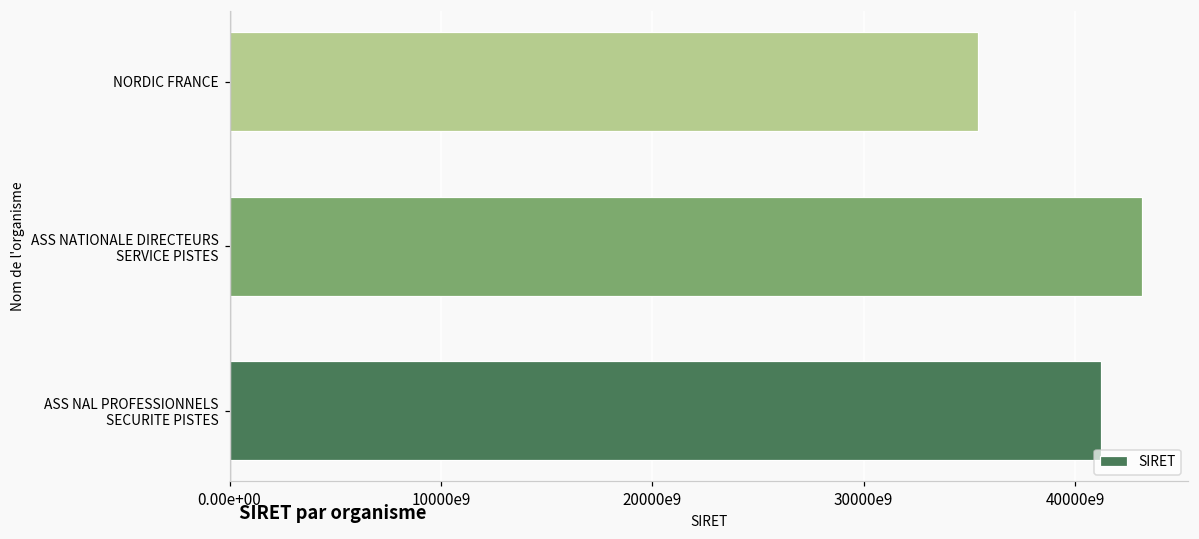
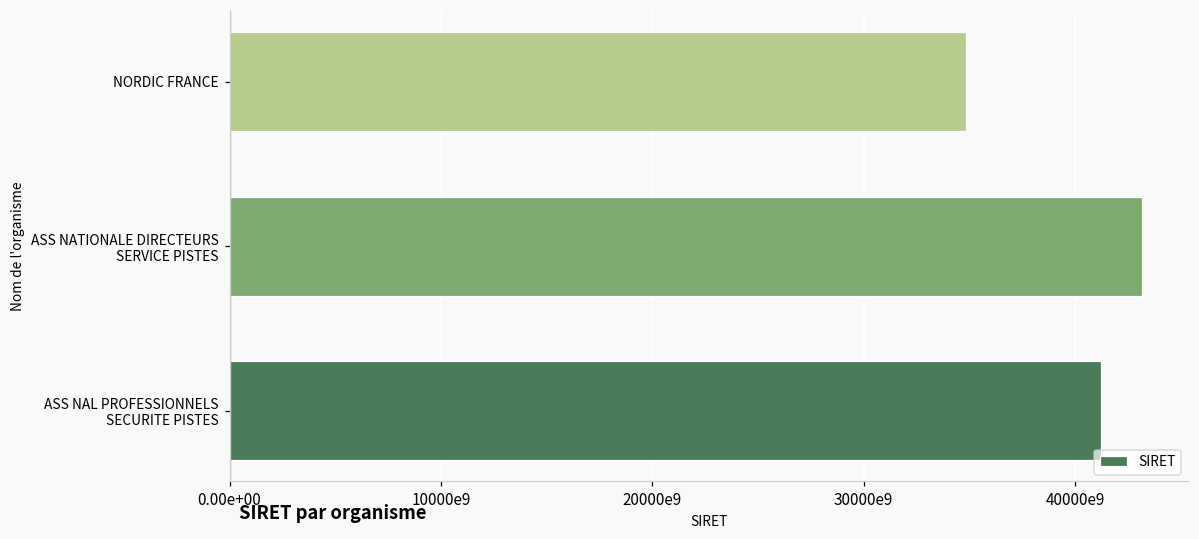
NORDIC FRANCE: 35400000000000 -> 34800000000000
